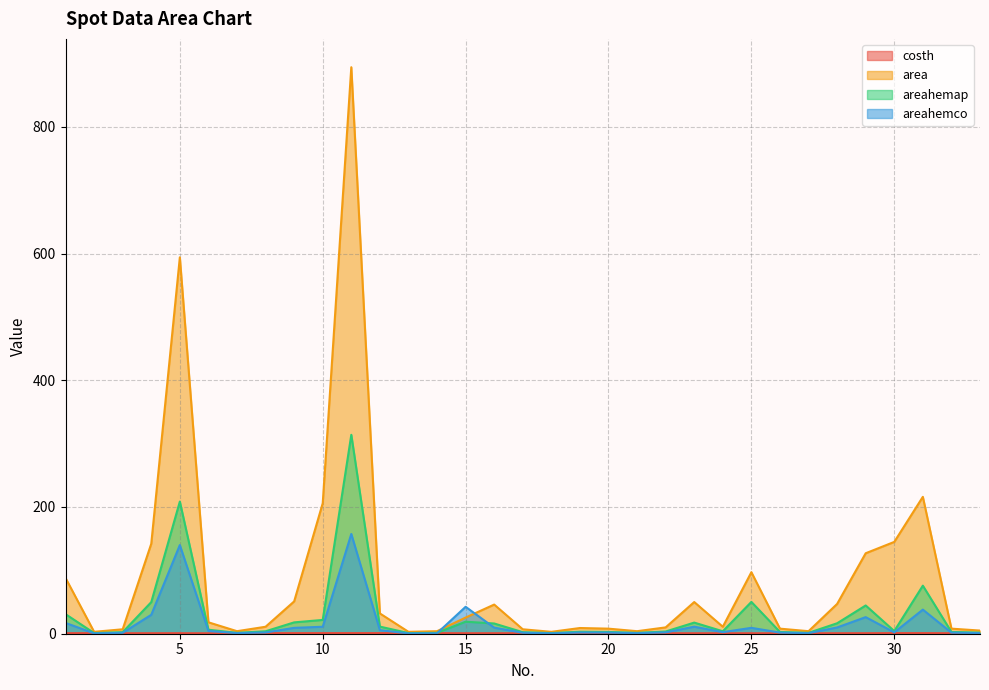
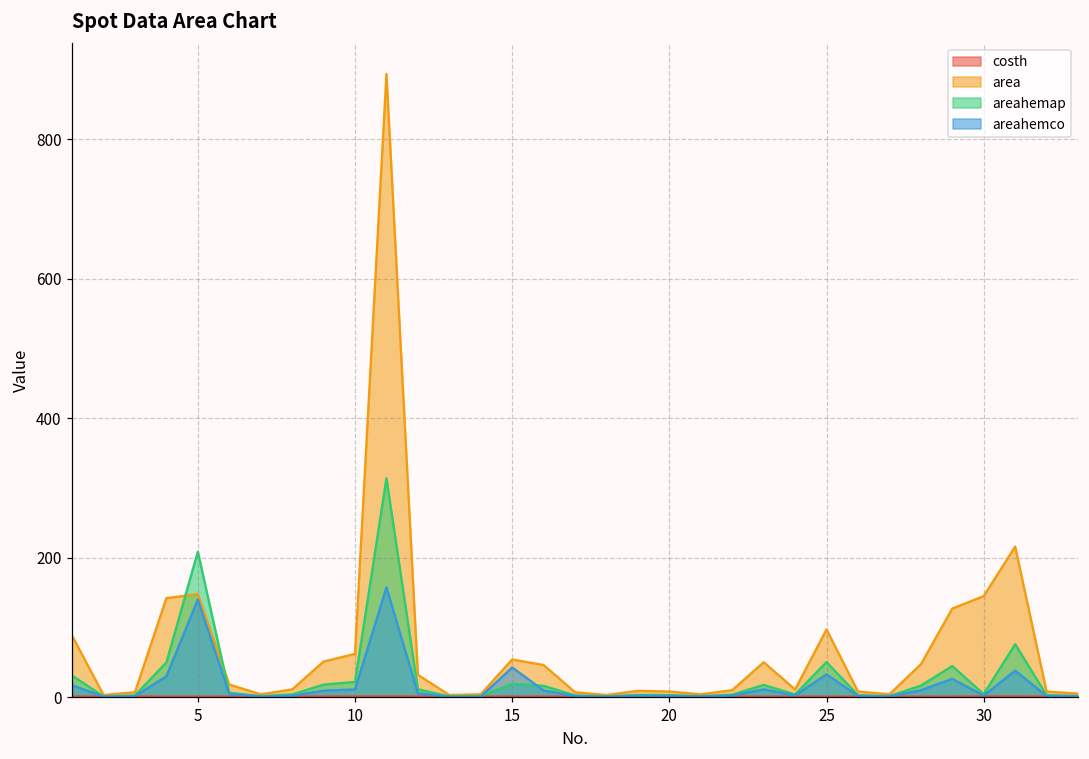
area, 5: 590 -> 150
area, 10: 210 -> 60
area, 15: 30 -> 50
areahemco, 25: 10 -> 30
